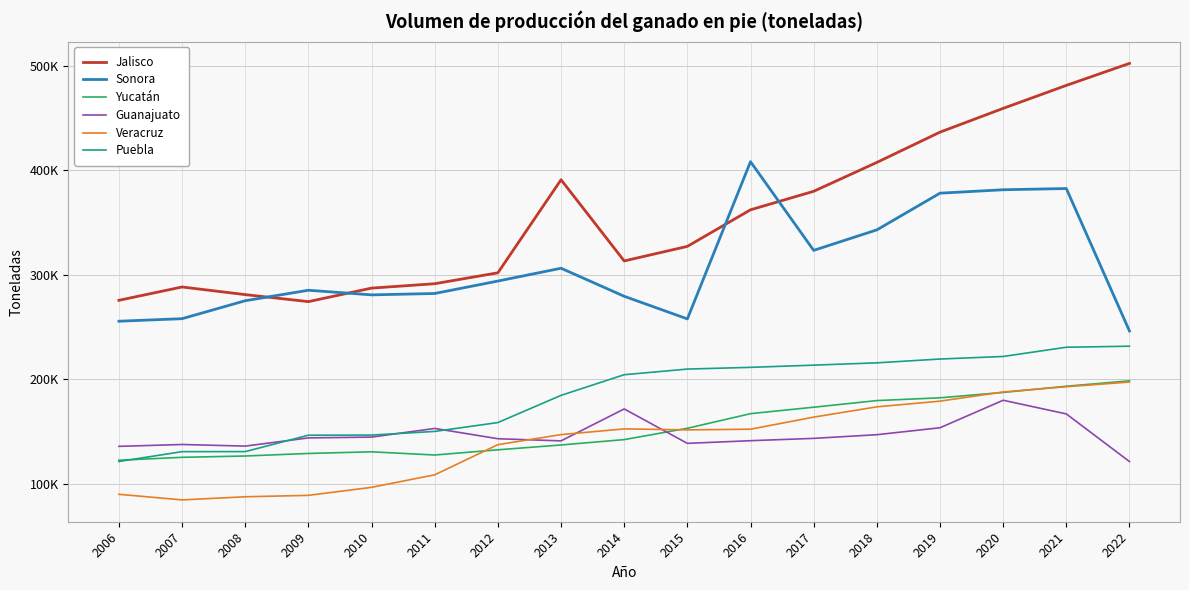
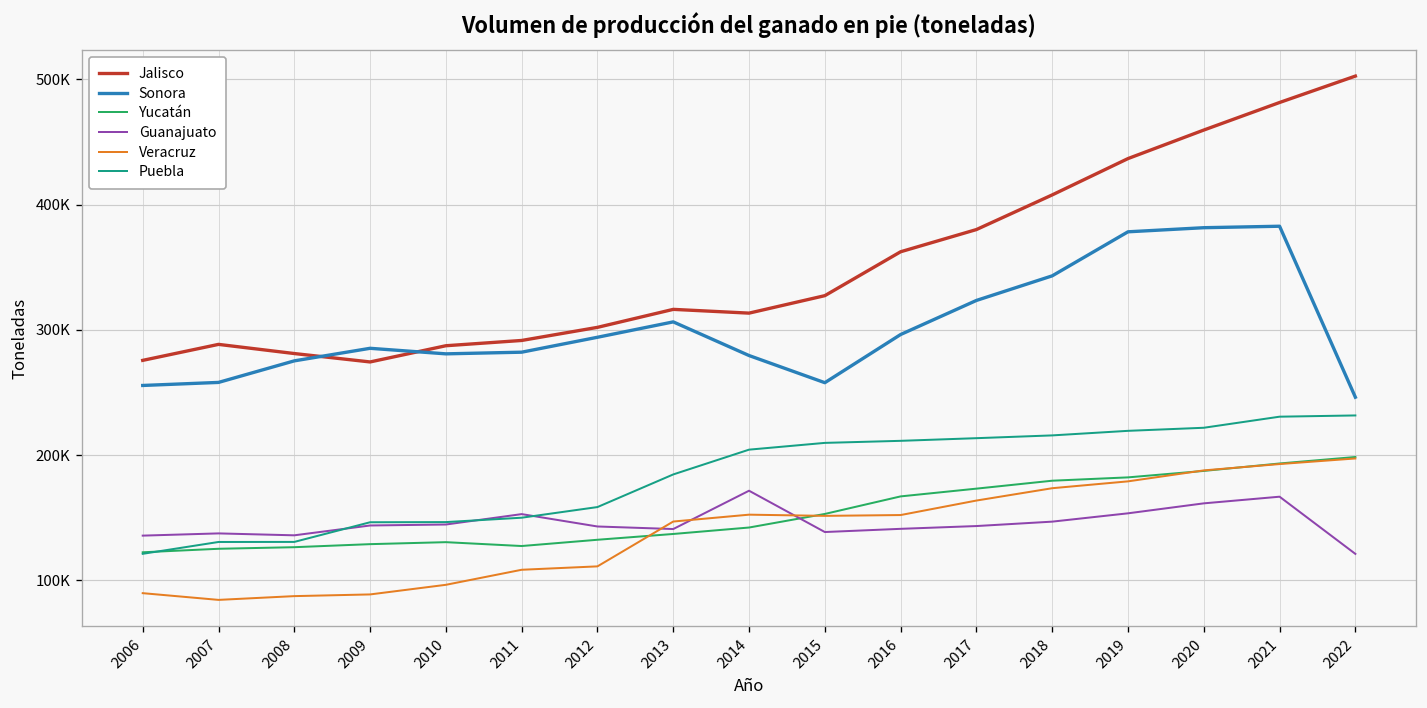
Veracruz, 2012: 137000 -> 111000
Jalisco, 2013: 391000 -> 316000
Sonora, 2016: 408000 -> 296000
Guanajuato, 2020: 180000 -> 162000
